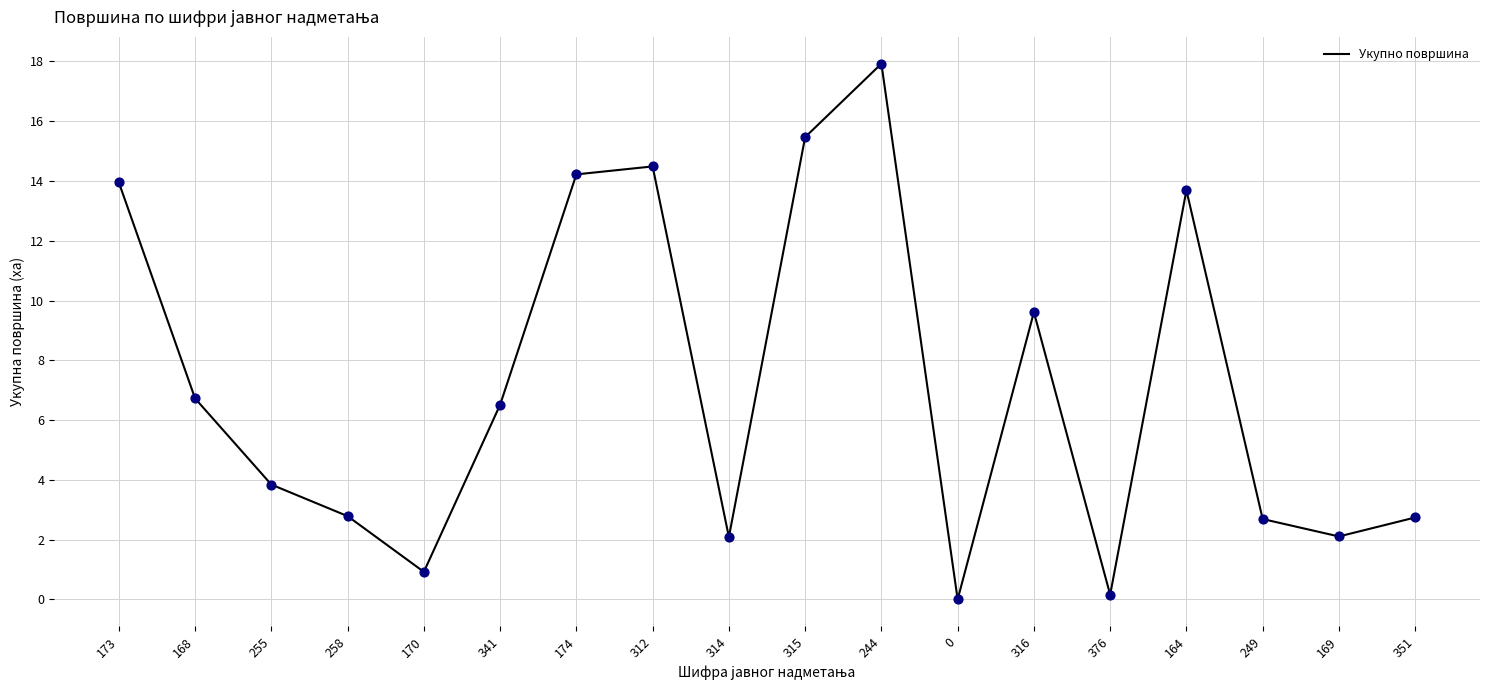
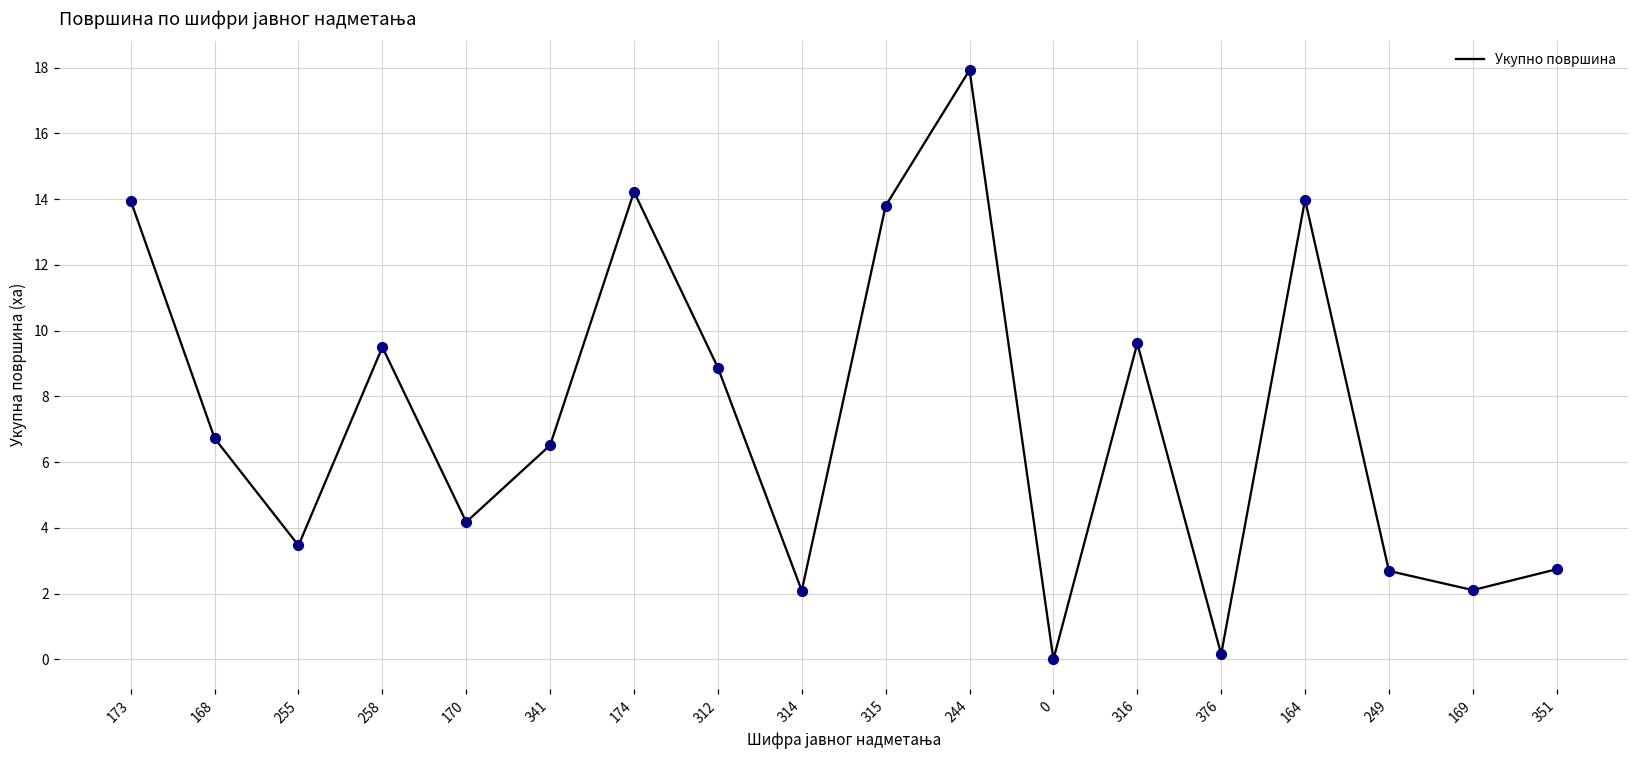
255: 3.8 -> 3.5
258: 2.8 -> 9.5
170: 0.9 -> 4.2
312: 14.5 -> 8.9
315: 15.5 -> 13.8
164: 13.7 -> 14.0
